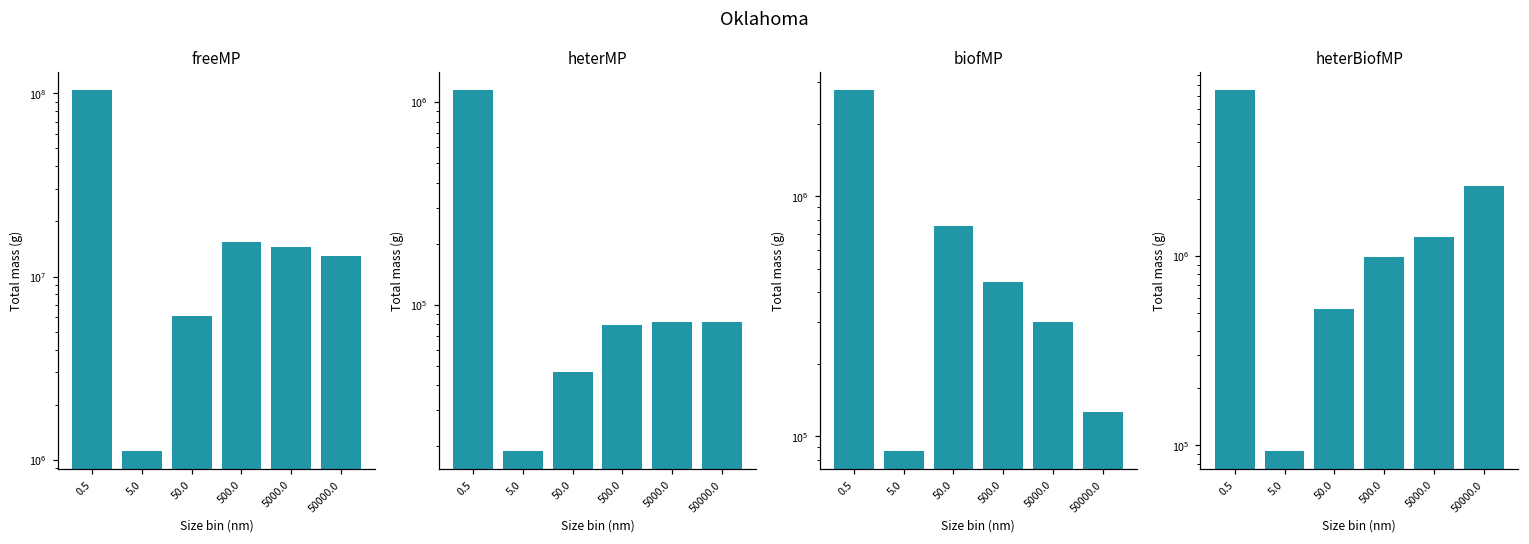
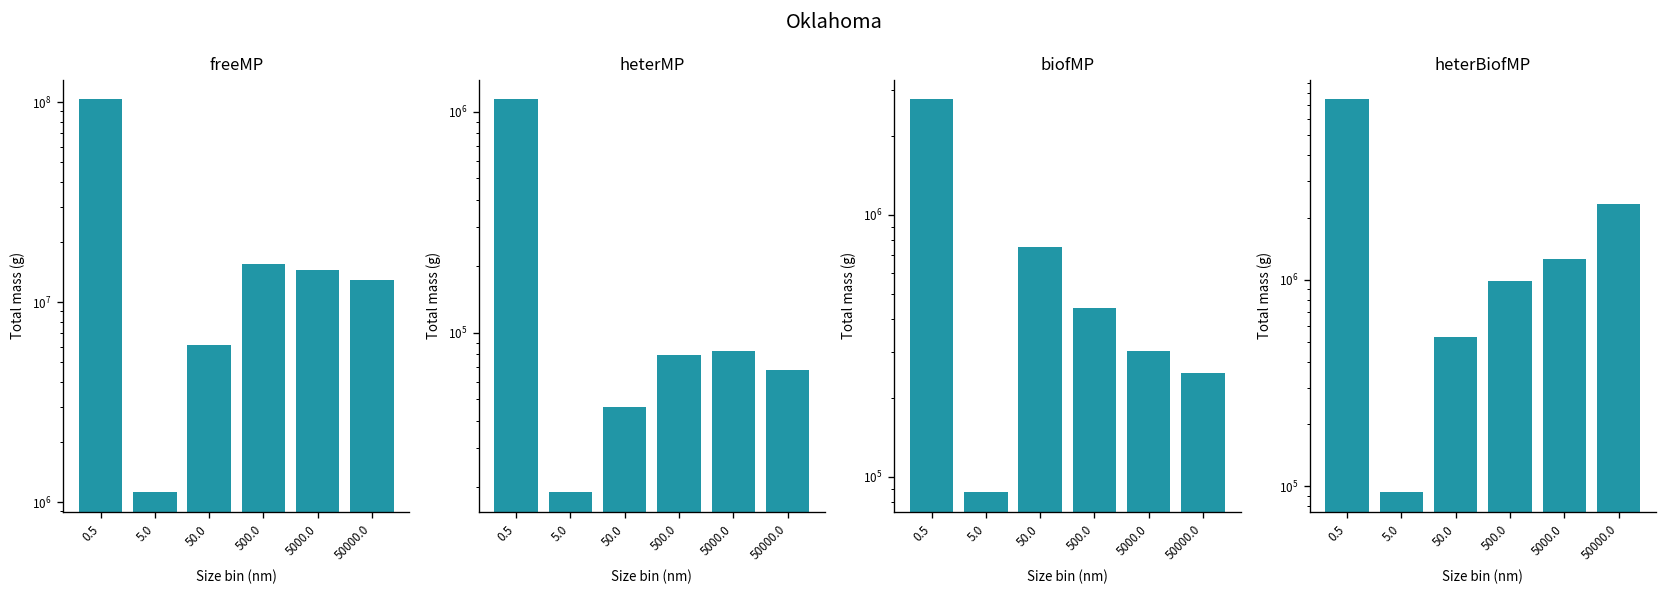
heterMP, 50000.0: 80000 -> 68000
biofMP, 50000.0: 130000 -> 250000
